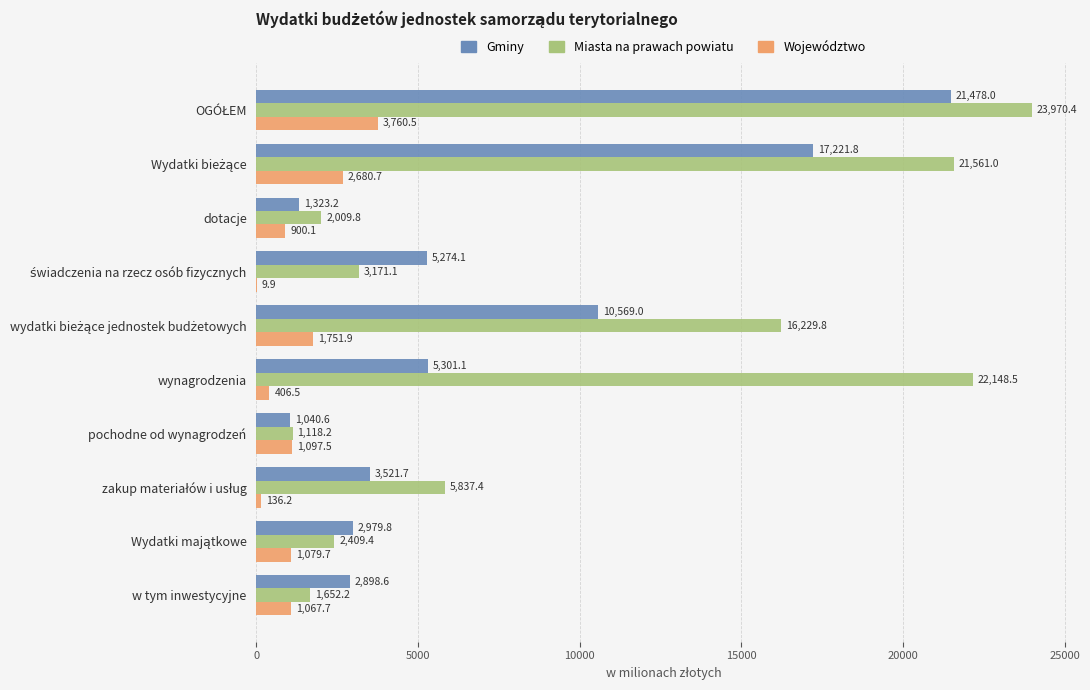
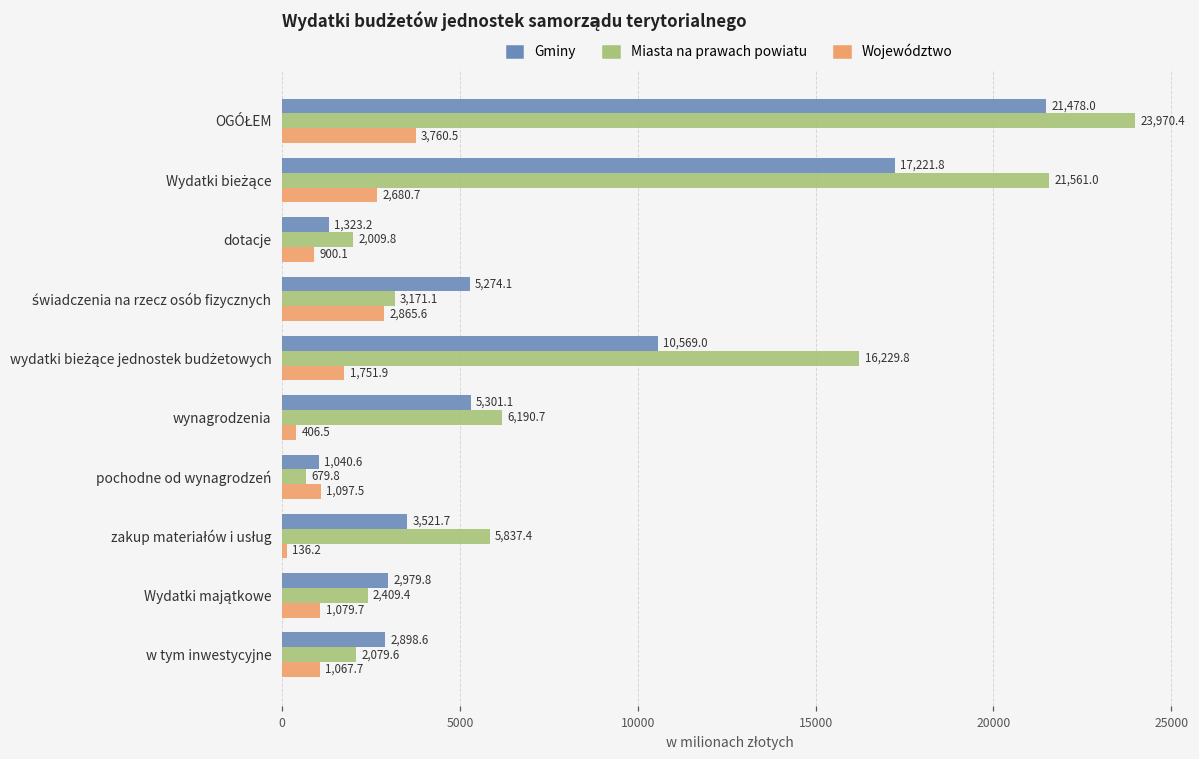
Województwo, świadczenia na rzecz osób fizycznych: 9.9 -> 2,865.6
Miasta na prawach powiatu, wynagrodzenia: 22,148.5 -> 6,190.7
Miasta na prawach powiatu, pochodne od wynagrodzeń: 1,118.2 -> 679.8
Miasta na prawach powiatu, w tym inwestycyjne: 1,652.2 -> 2,079.6
